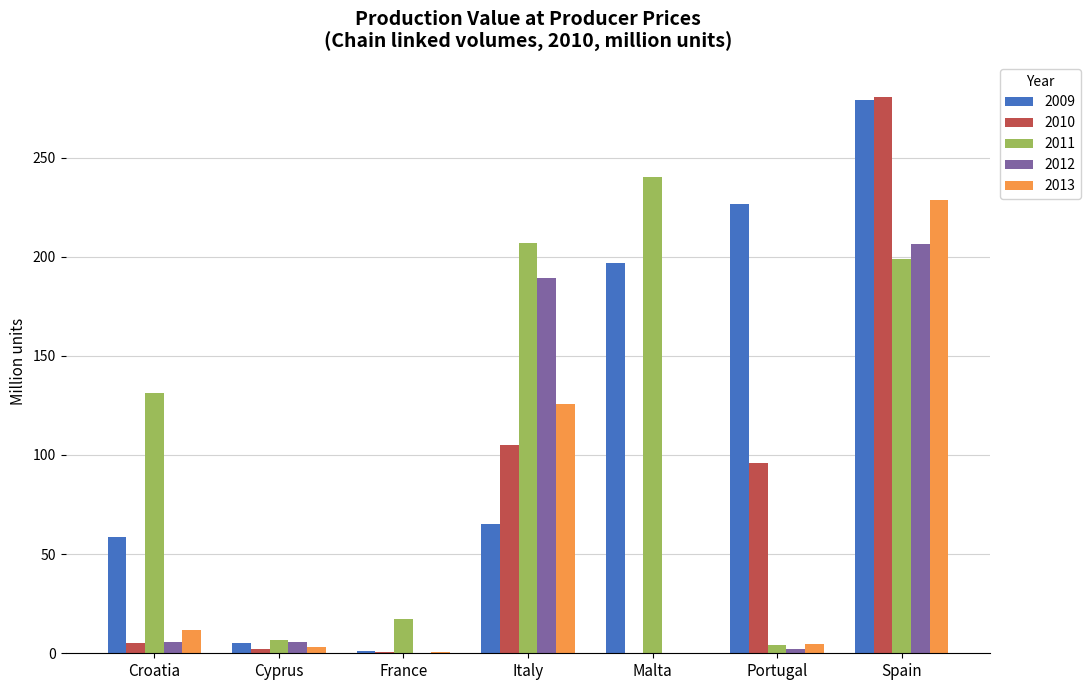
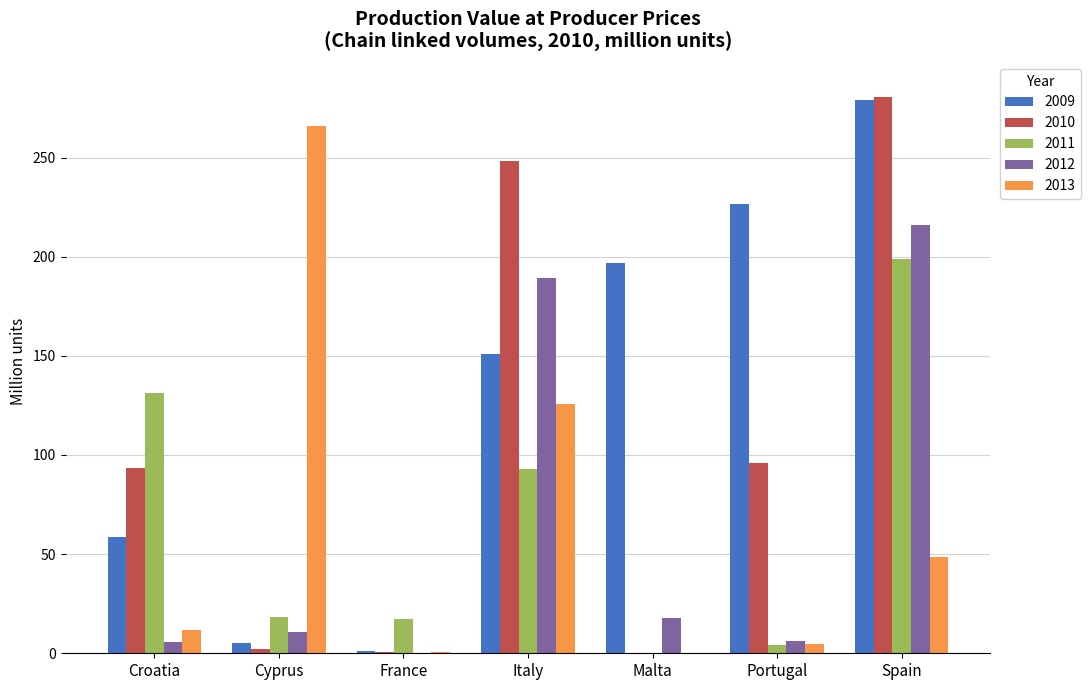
2010, Croatia: 5 -> 93
2011, Cyprus: 7 -> 18
2012, Cyprus: 6 -> 11
2013, Cyprus: 3 -> 266
2009, Italy: 65 -> 151
2010, Italy: 105 -> 248
2011, Italy: 207 -> 93
2011, Malta: 240 -> 0
2012, Malta: 0 -> 18
2012, Portugal: 2 -> 6
2012, Spain: 206 -> 216
2013, Spain: 229 -> 49
